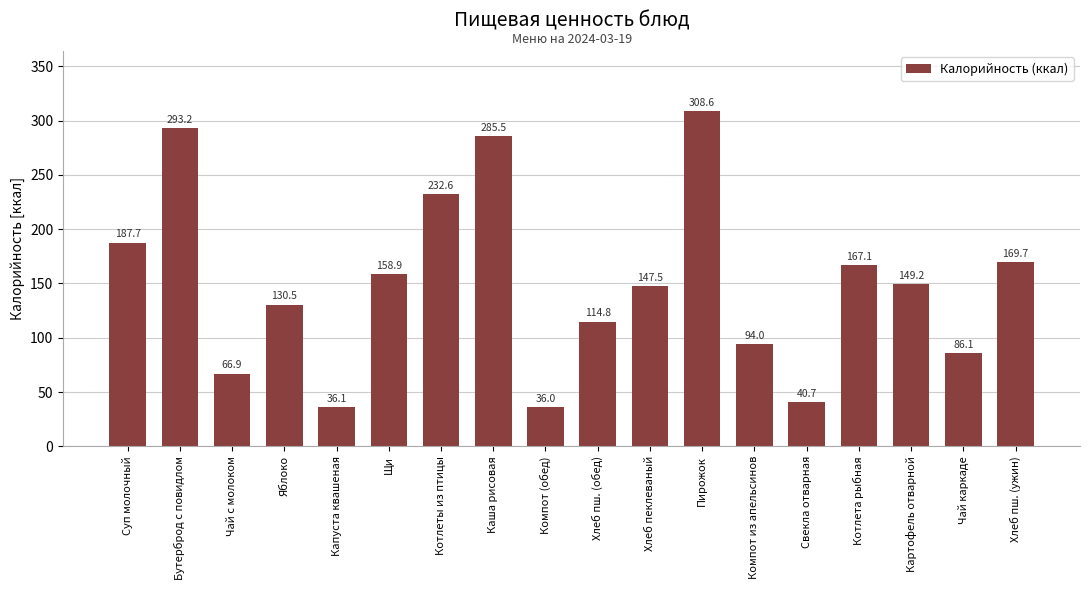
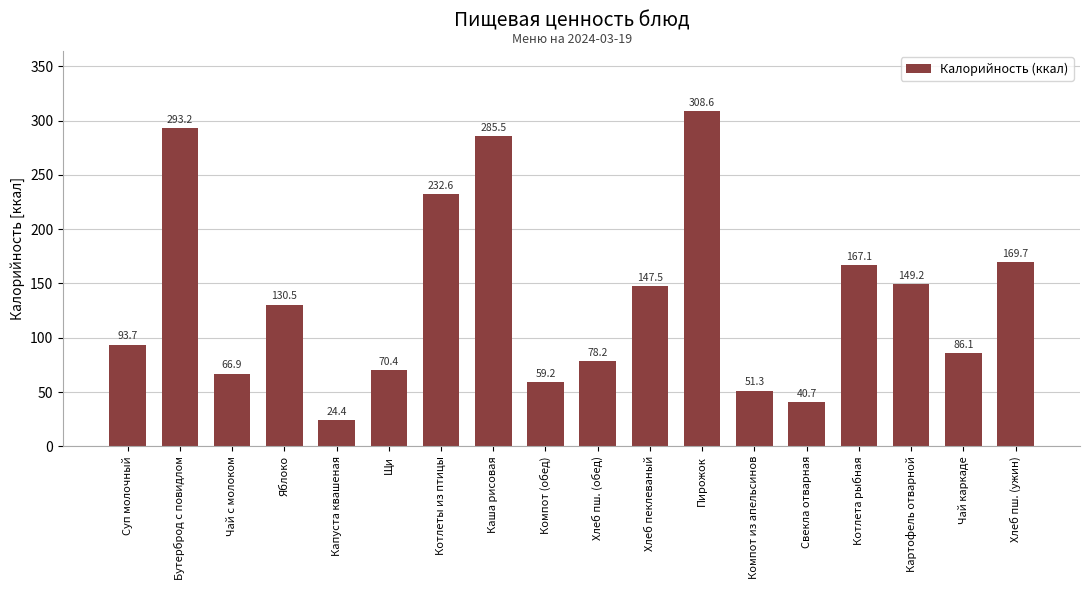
Суп молочный: 187.7 -> 93.7
Капуста квашеная: 36.1 -> 24.4
Щи: 158.9 -> 70.4
Компот (обед): 36.0 -> 59.2
Хлеб пш. (обед): 114.8 -> 78.2
Компот из апельсинов: 94.0 -> 51.3
